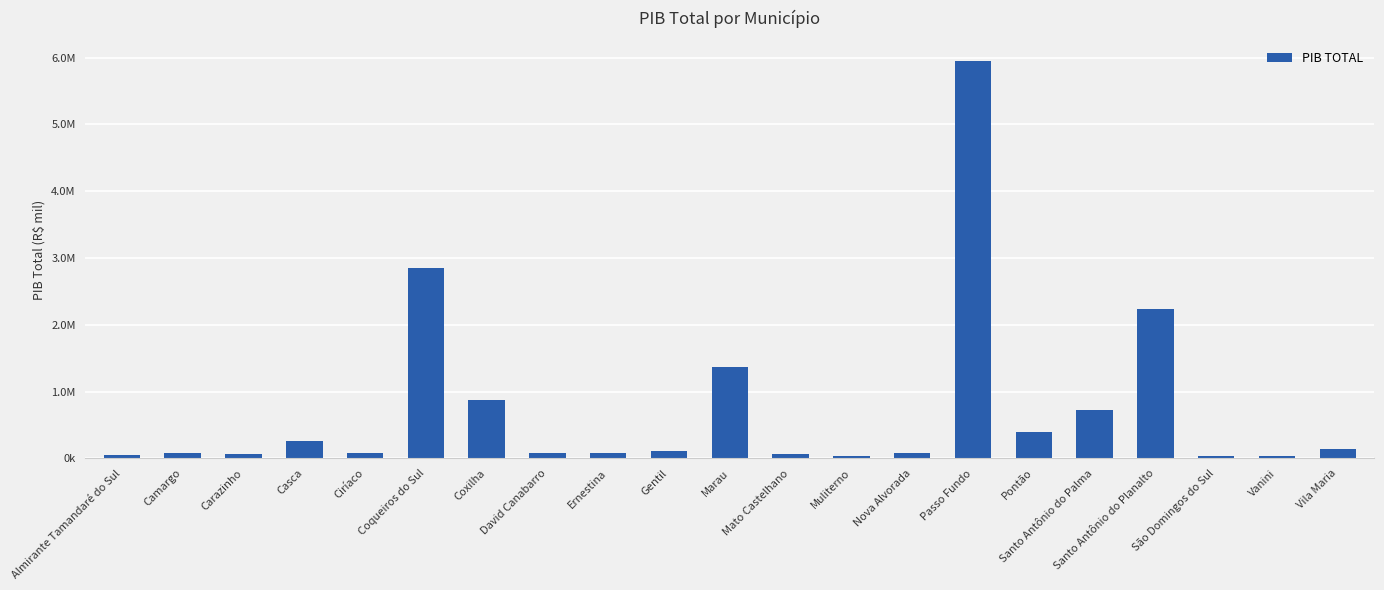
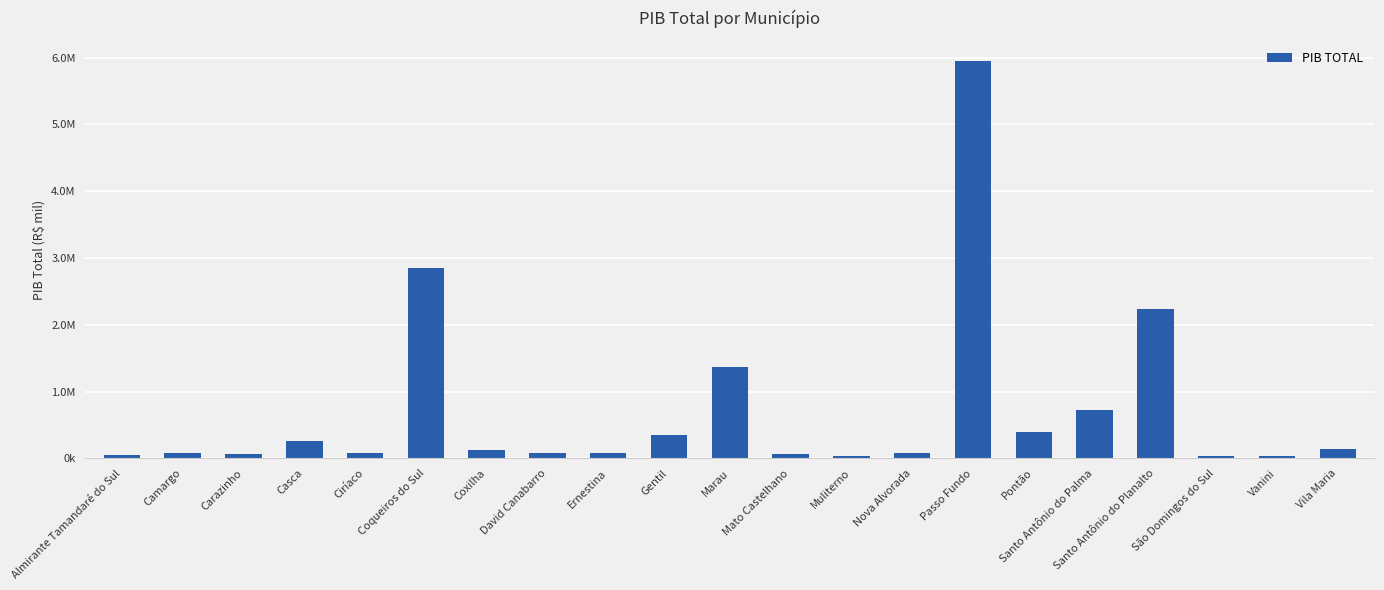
Coxilha: 900000 -> 100000
Gentil: 100000 -> 400000
